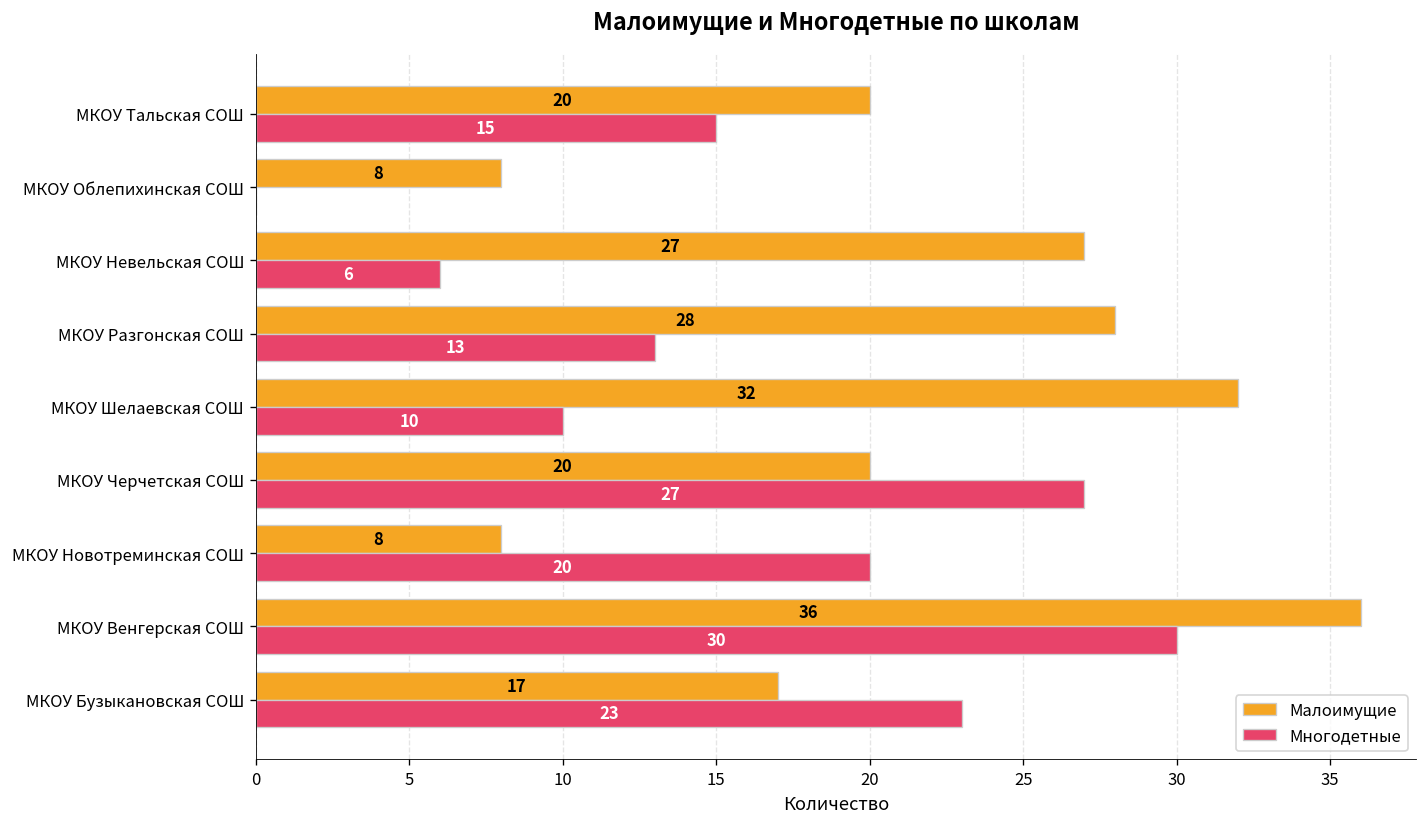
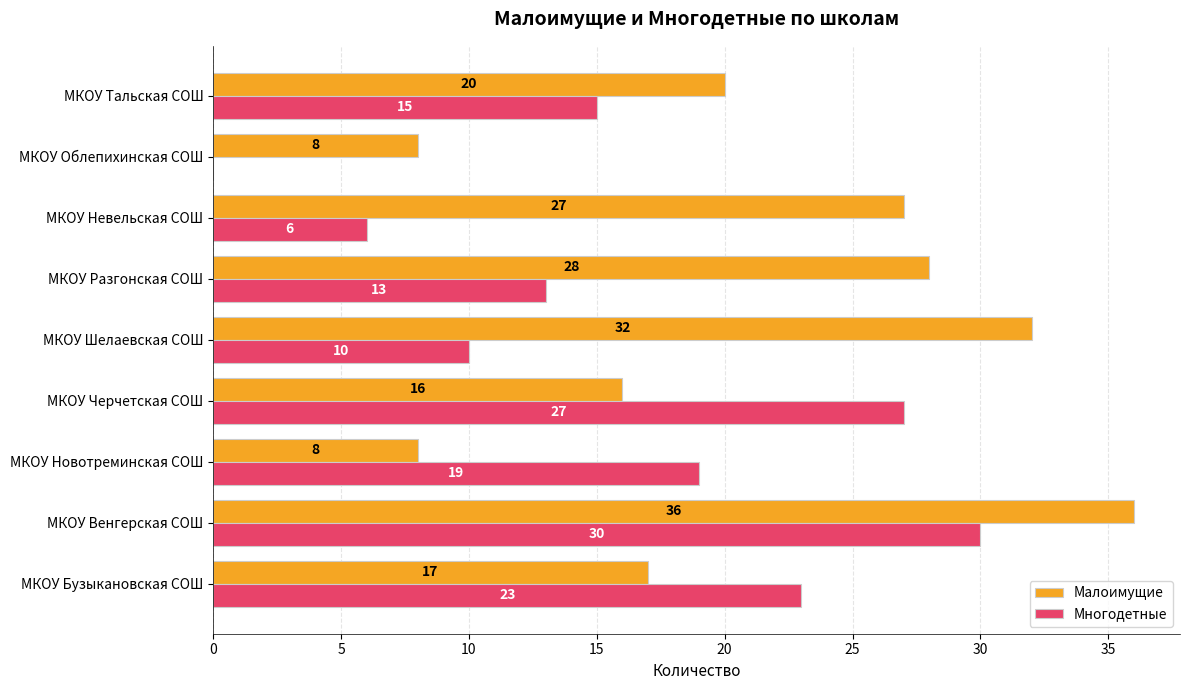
Малоимущие, МКОУ Черчетская СОШ: 20 -> 16
Многодетные, МКОУ Новотреминская СОШ: 20 -> 19
